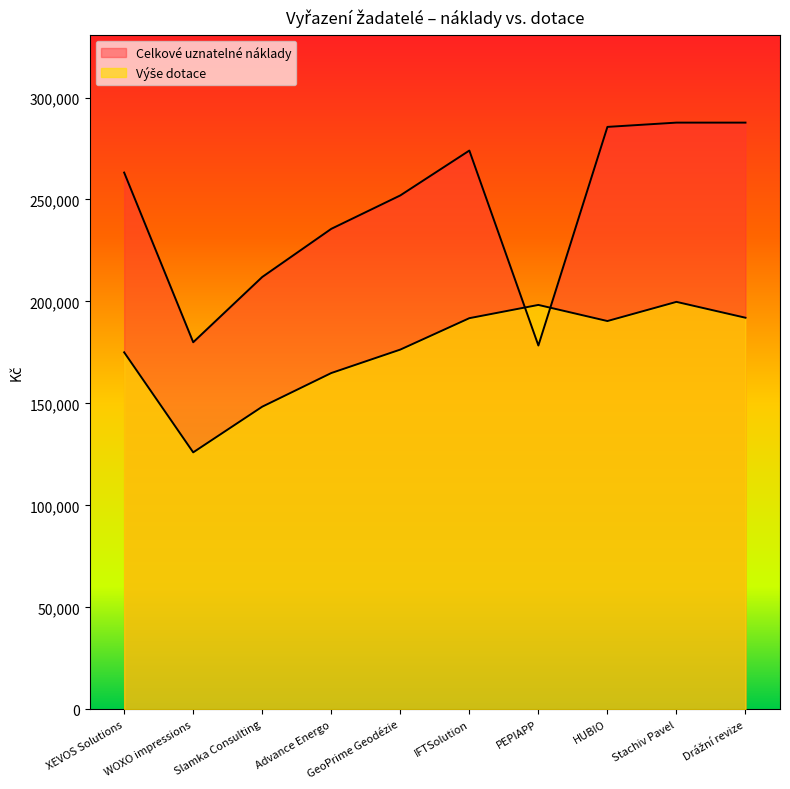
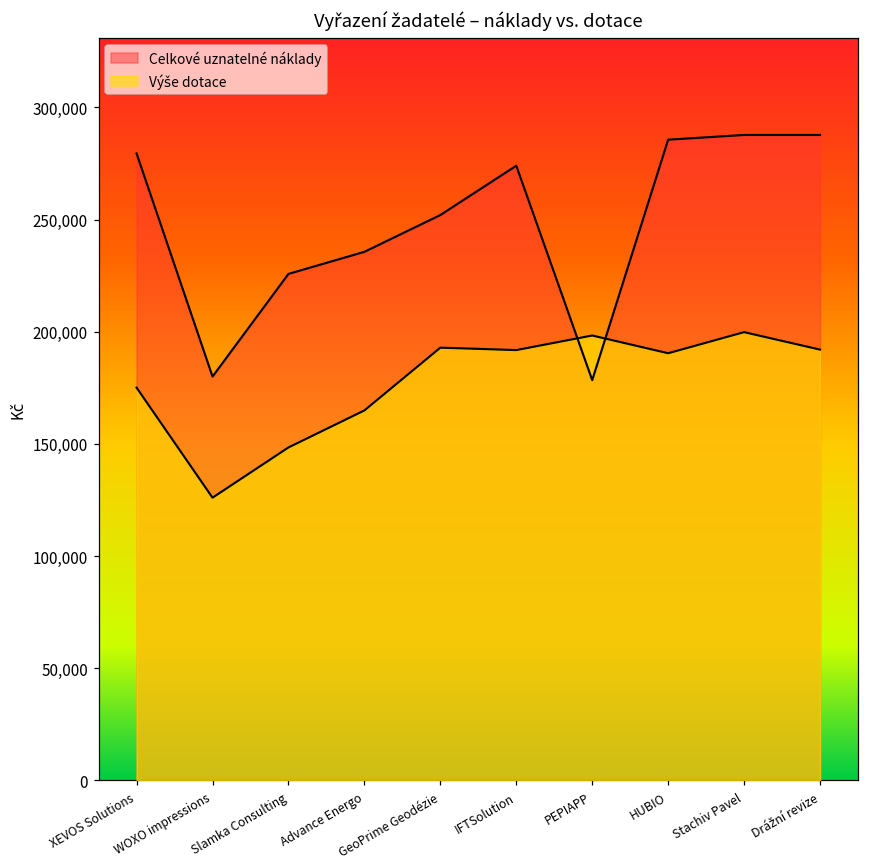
Celkové uznatelné náklady, XEVOS Solutions: 263,000 -> 279,000
Celkové uznatelné náklady, Slamka Consulting: 212,000 -> 226,000
Výše dotace, GeoPrime Geodézie: 176,000 -> 193,000
